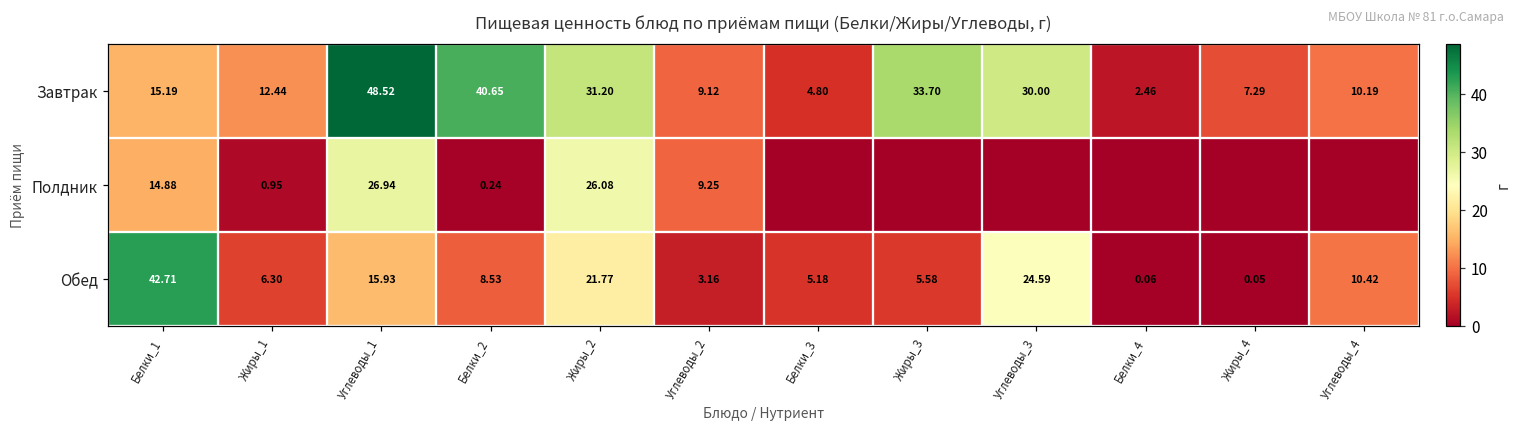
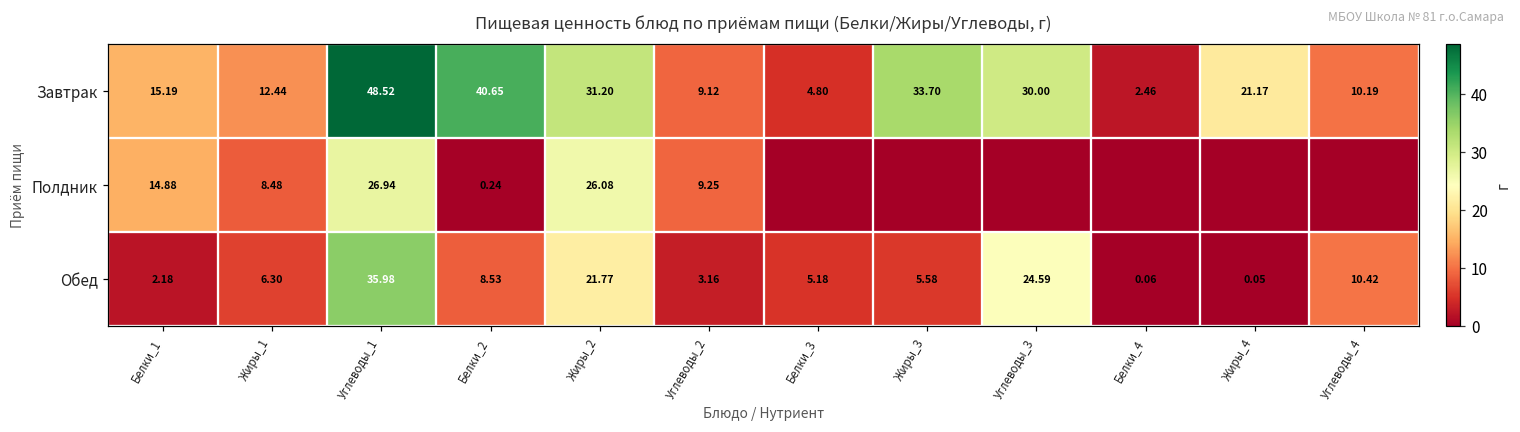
Завтрак, Жиры_4: 7.29 -> 21.17
Полдник, Жиры_1: 0.95 -> 8.48
Обед, Белки_1: 42.71 -> 2.18
Обед, Углеводы_1: 15.93 -> 35.98
